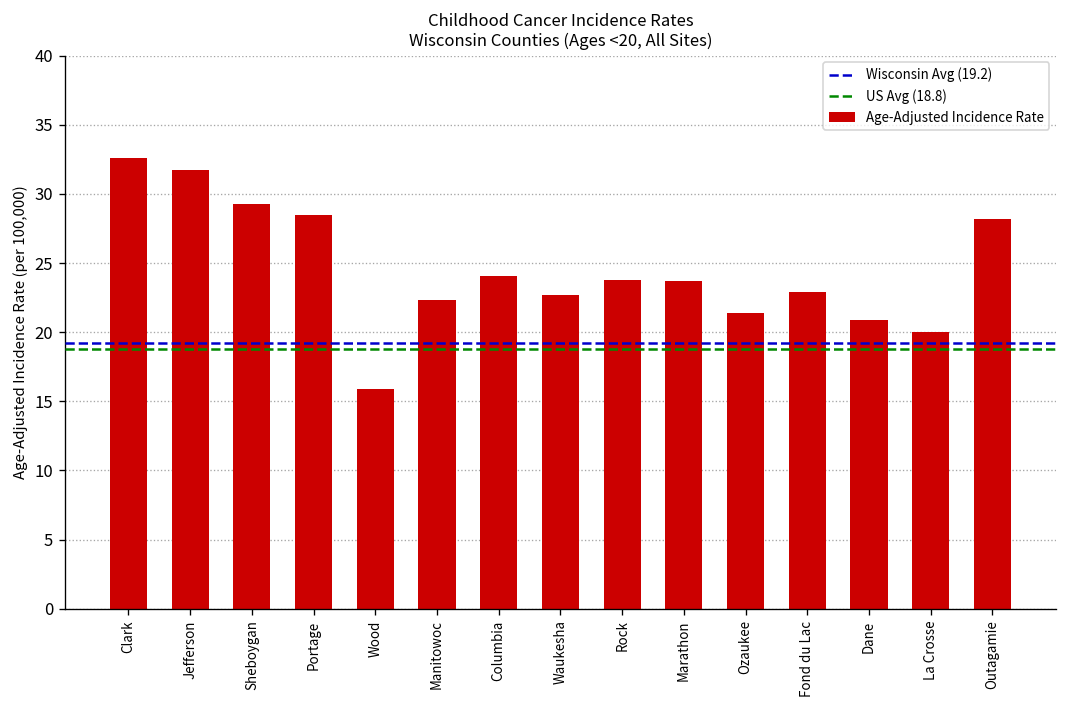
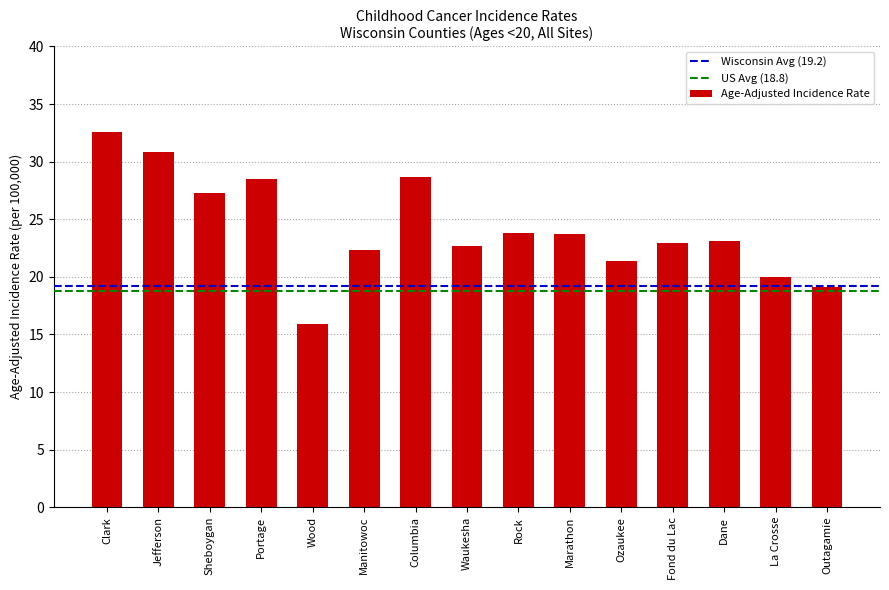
Jefferson: 31.7 -> 30.8
Sheboygan: 29.3 -> 27.3
Columbia: 24.1 -> 28.7
Dane: 20.9 -> 23.1
Outagamie: 28.2 -> 19.1
